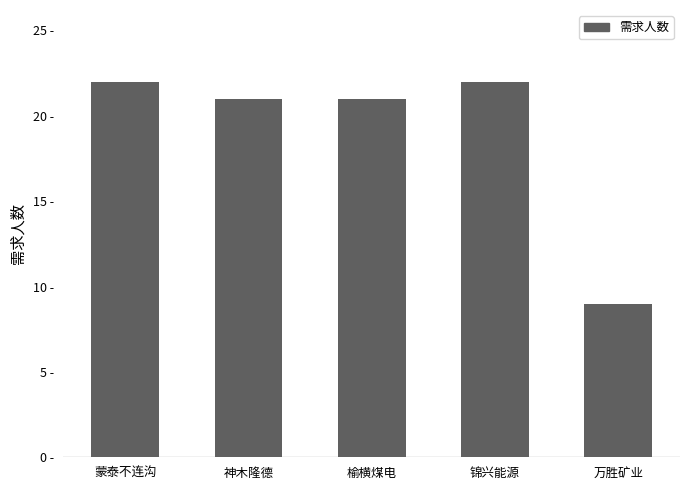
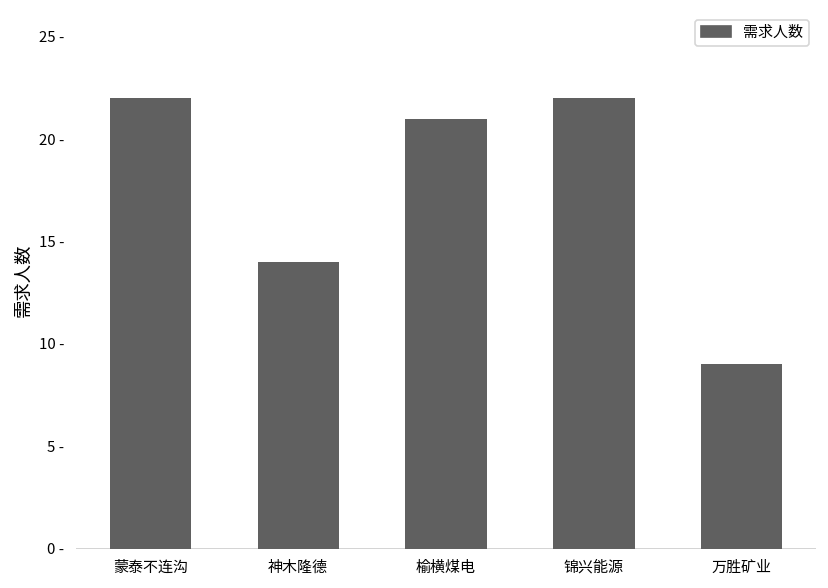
神木隆德: 21 - -> 14 -
